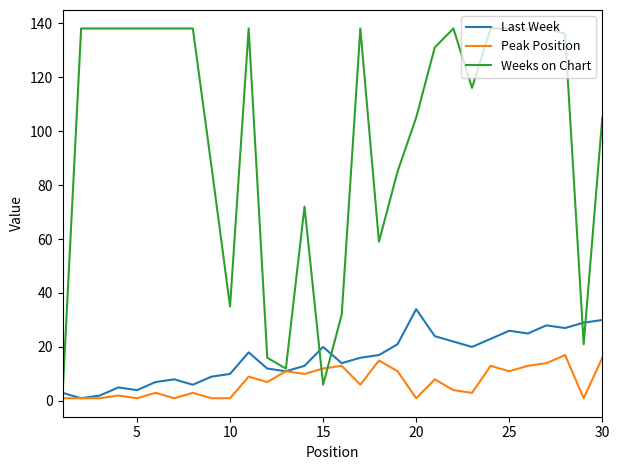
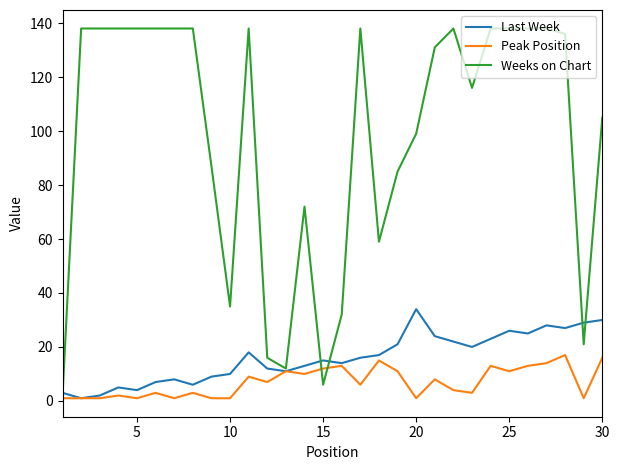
Last Week, 15: 20 -> 15
Weeks on Chart, 20: 105 -> 99
